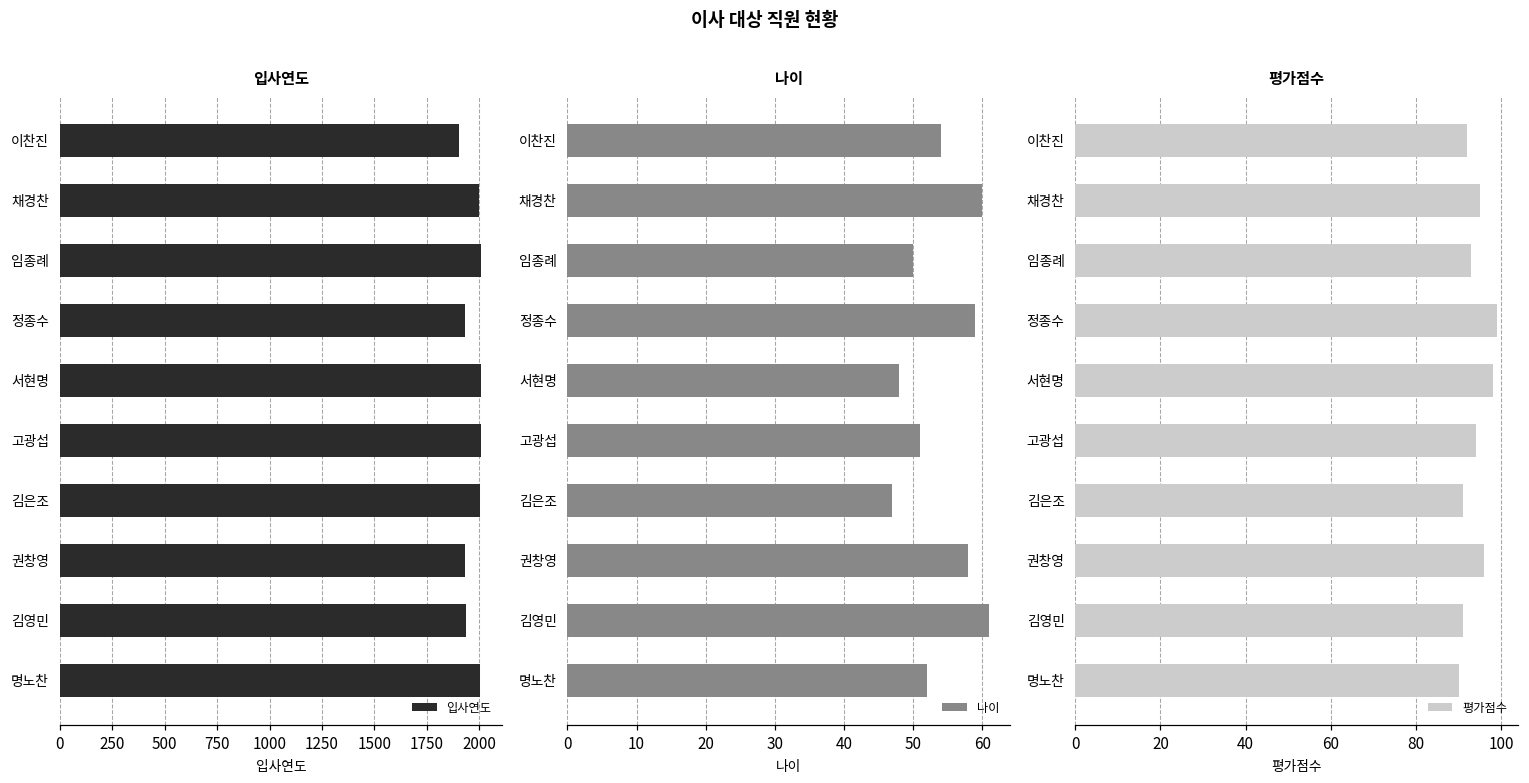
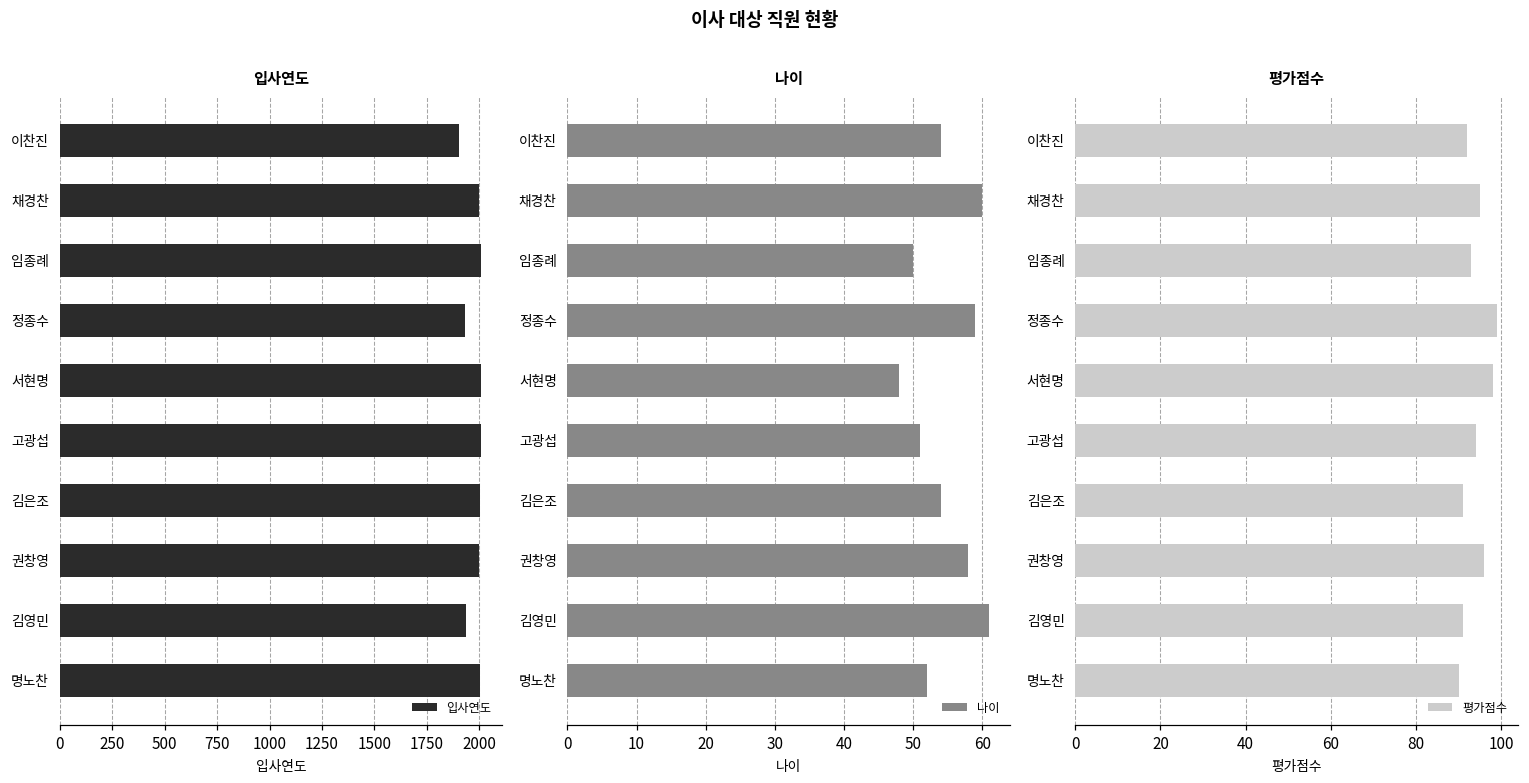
입사연도, 권창영: 1930 -> 2000
나이, 김은조: 47 -> 54
